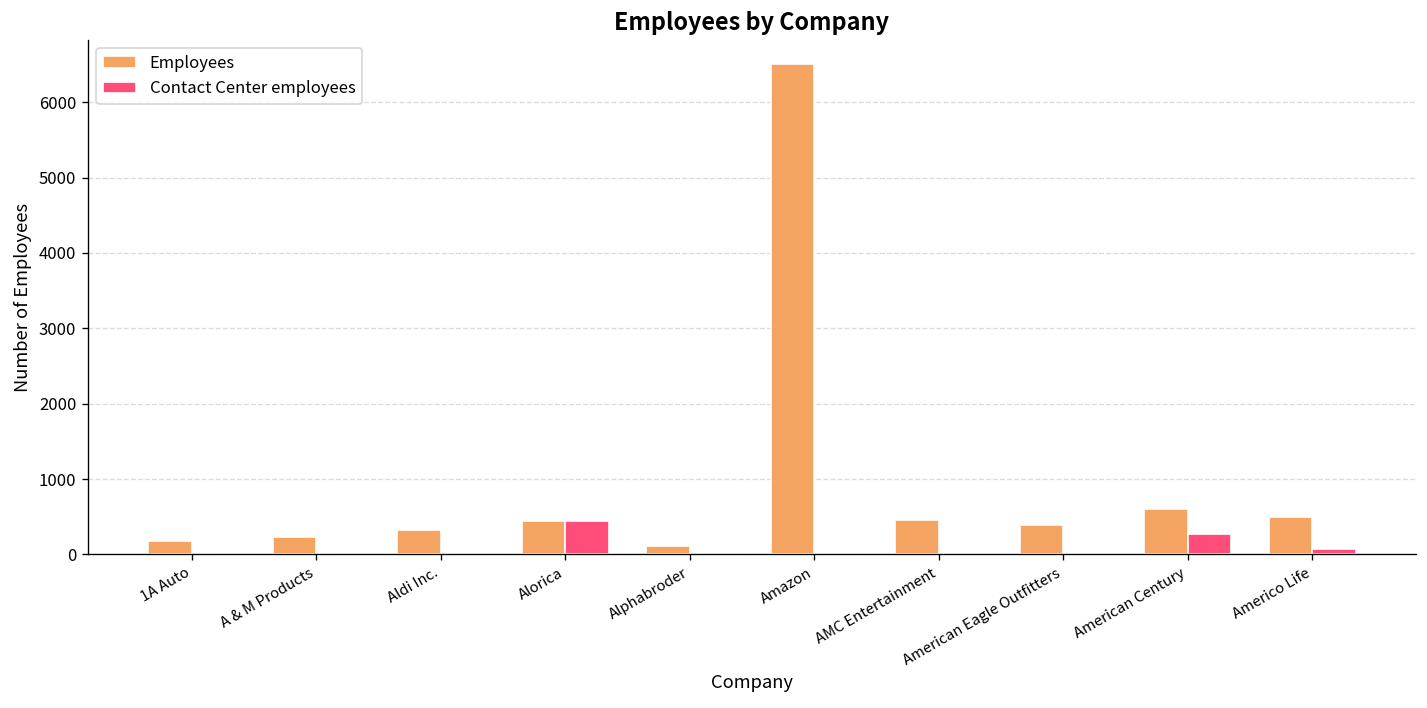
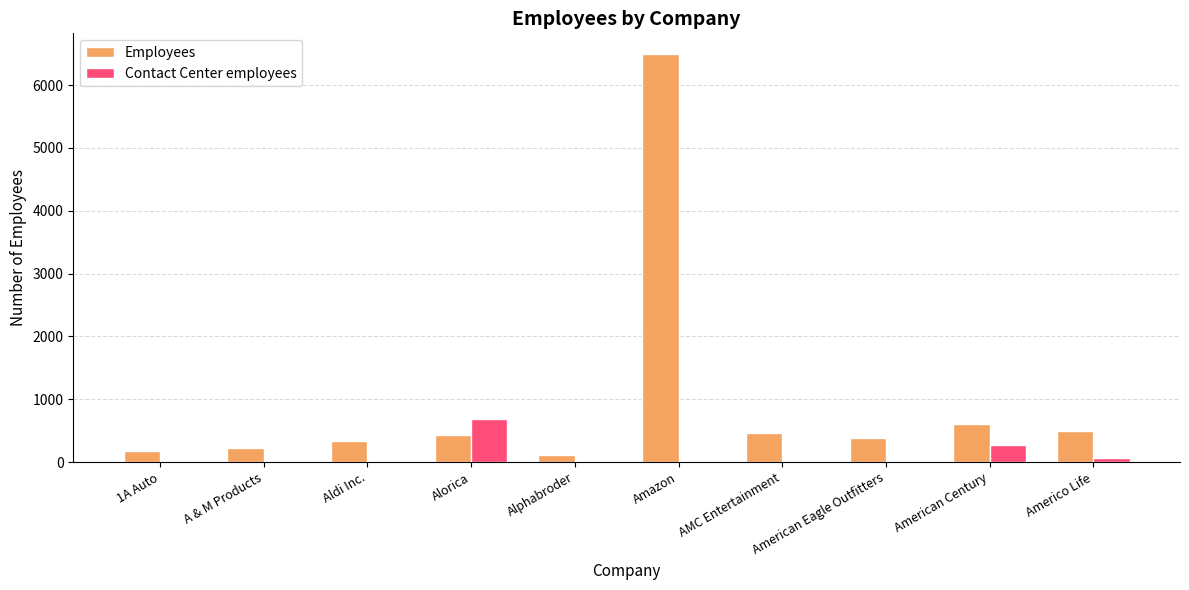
Contact Center employees, Alorica: 400 -> 700
